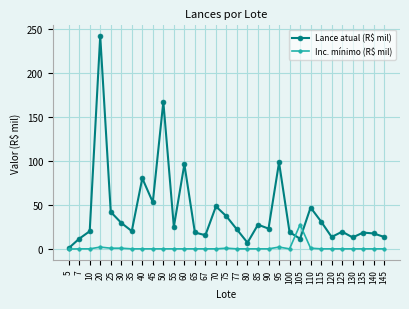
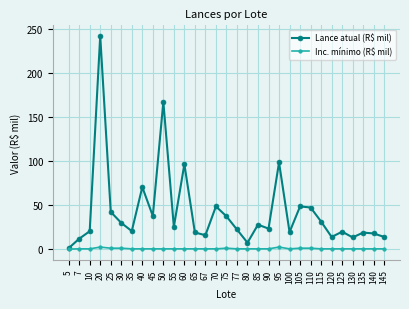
Lance atual (R$ mil), 40: 80 -> 70
Lance atual (R$ mil), 45: 50 -> 40
Lance atual (R$ mil), 105: 10 -> 50
Inc. mínimo (R$ mil), 105: 30 -> 0
